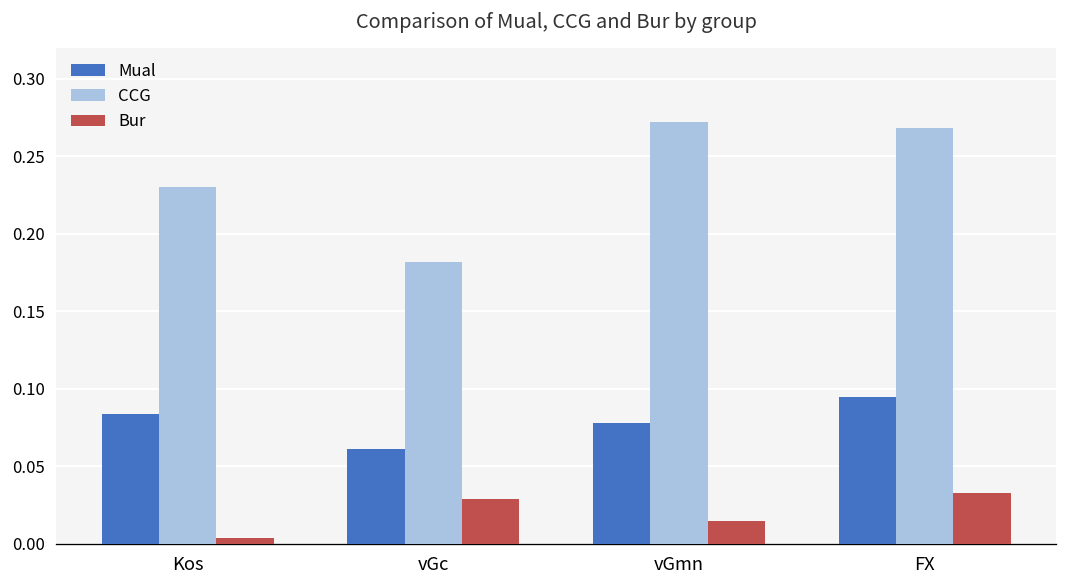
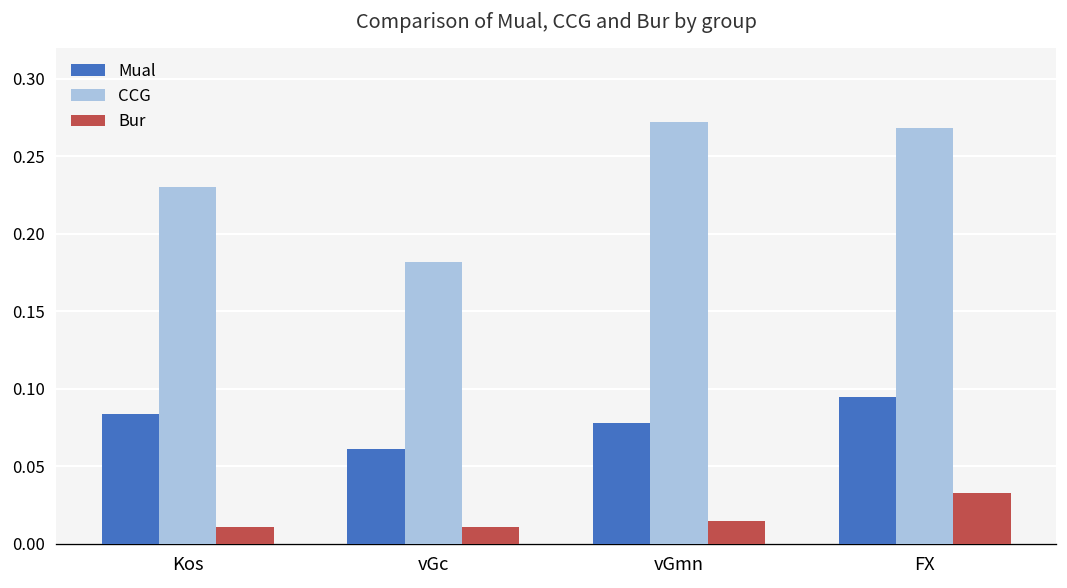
Bur, Kos: 0.004 -> 0.011
Bur, vGc: 0.029 -> 0.011
